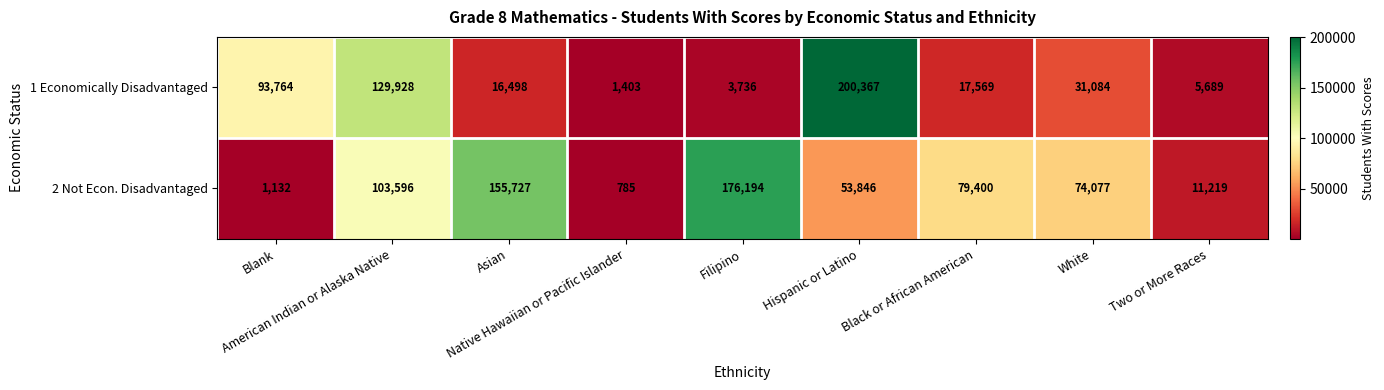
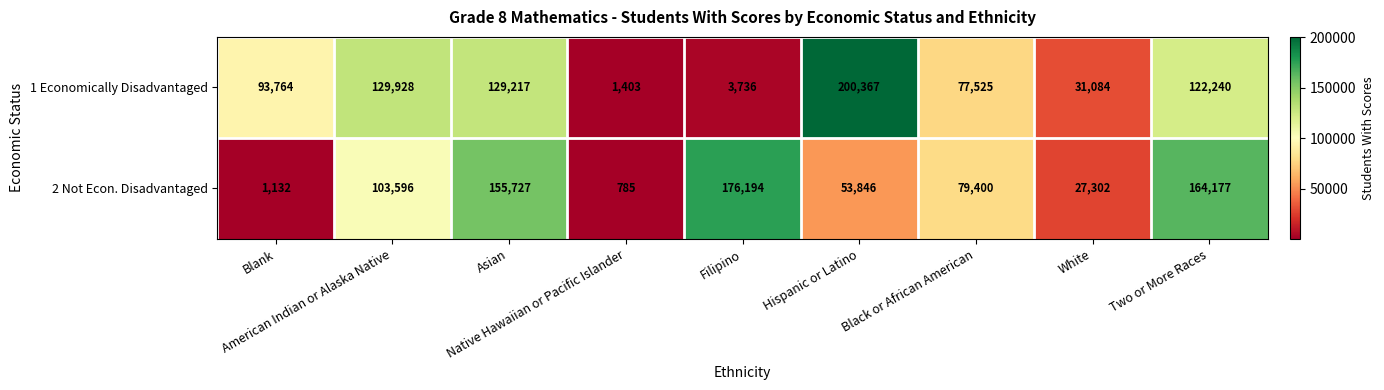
1 Economically Disadvantaged, Asian: 16,498 -> 129,217
1 Economically Disadvantaged, Black or African American: 17,569 -> 77,525
1 Economically Disadvantaged, Two or More Races: 5,689 -> 122,240
2 Not Econ. Disadvantaged, White: 74,077 -> 27,302
2 Not Econ. Disadvantaged, Two or More Races: 11,219 -> 164,177
